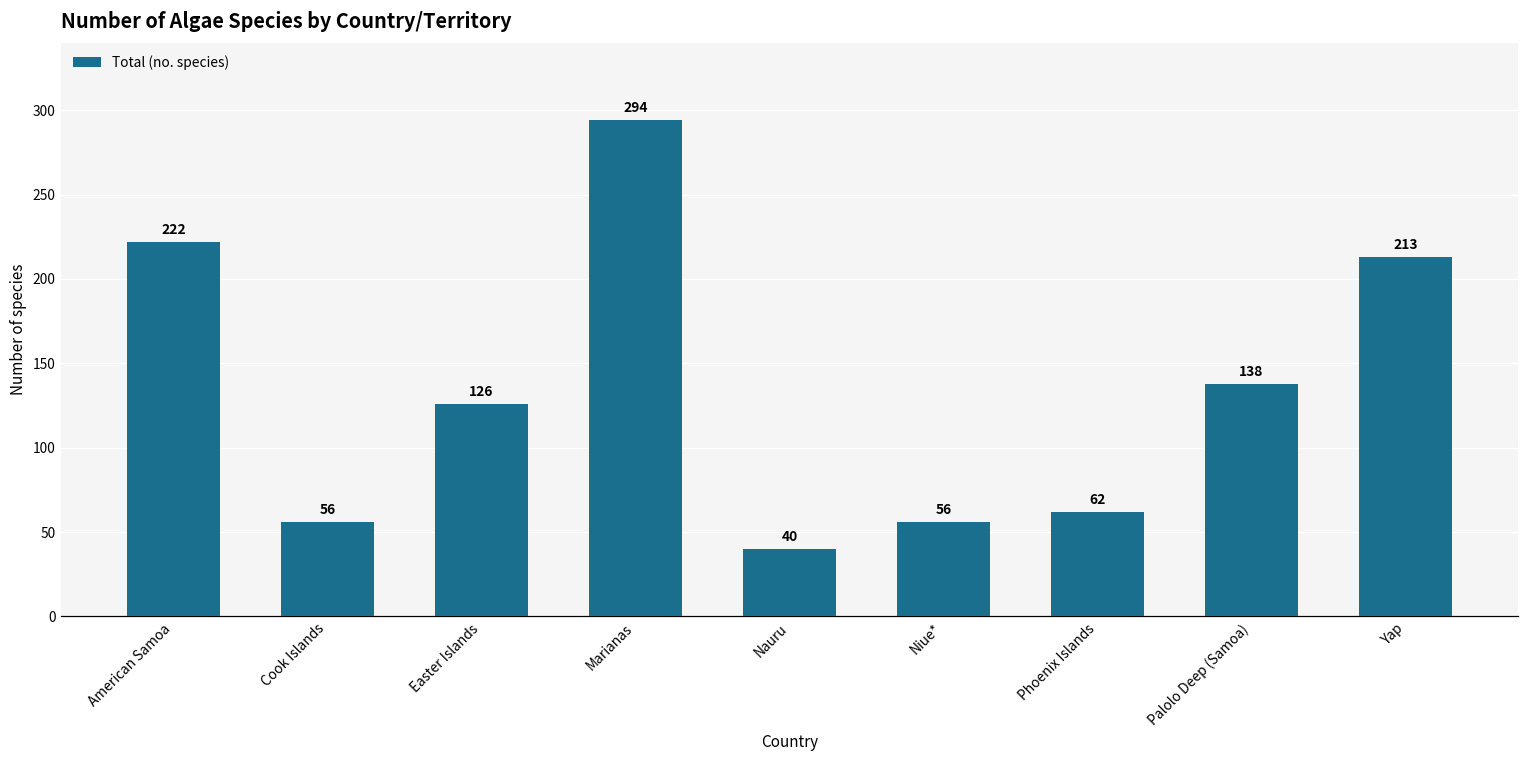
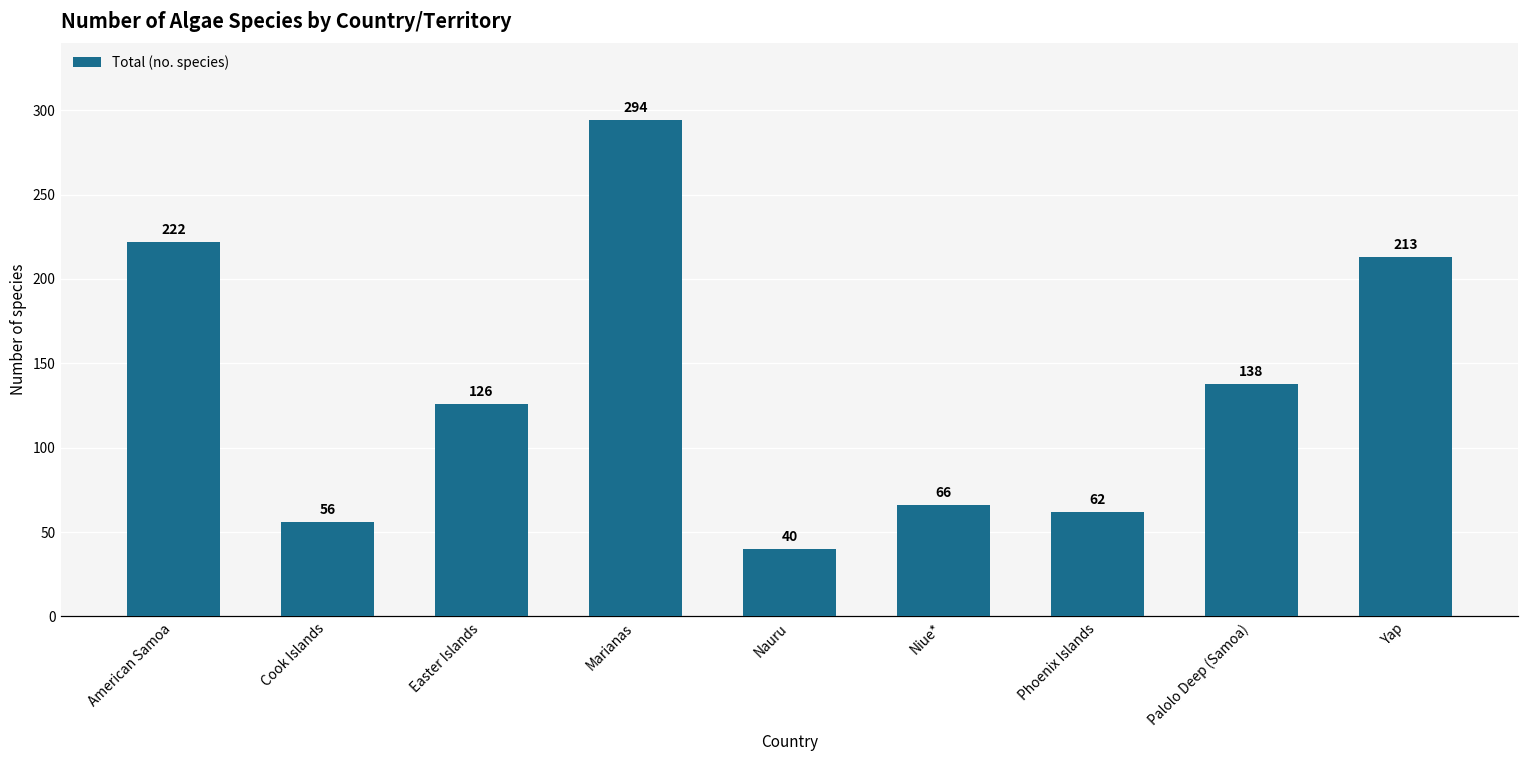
Niue*: 56 -> 66
